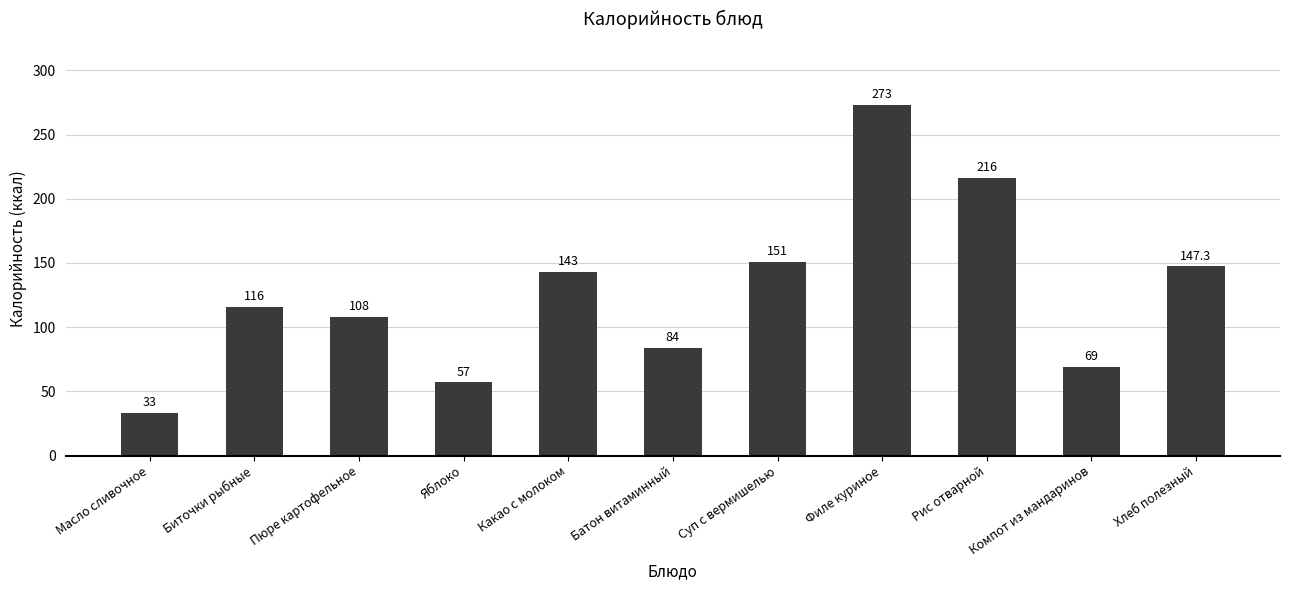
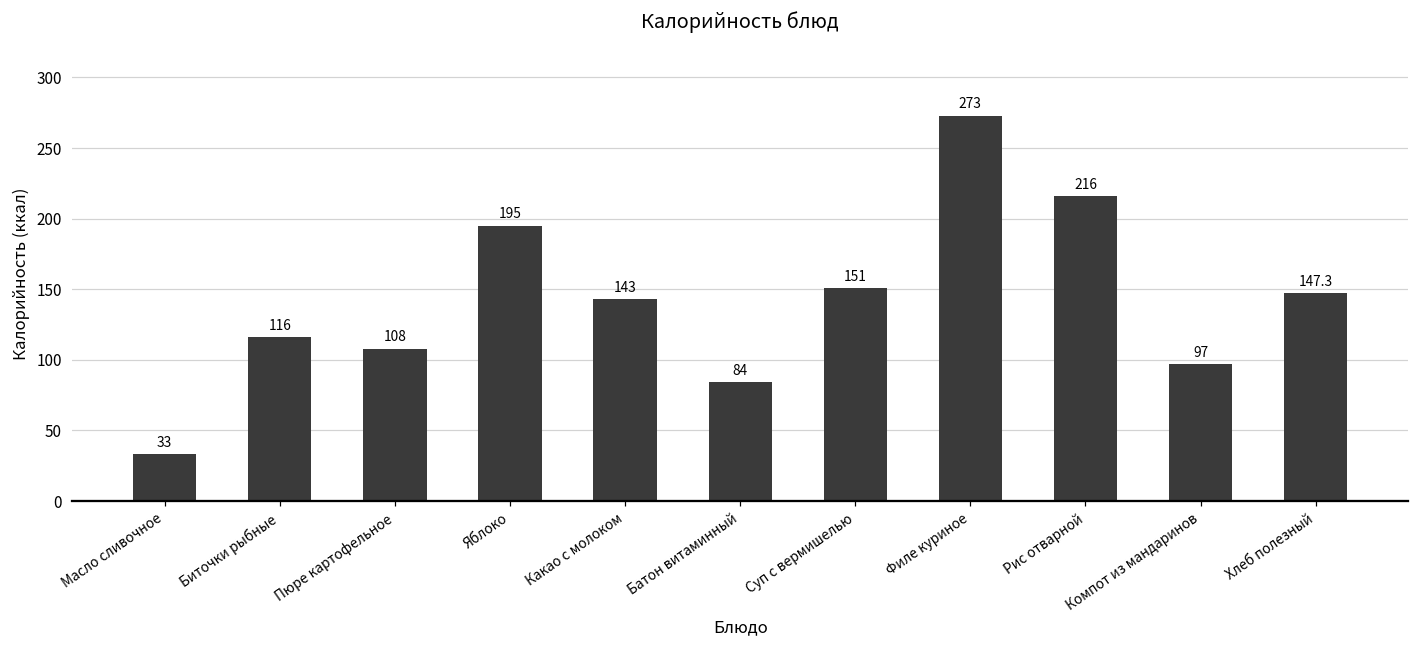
Яблоко: 57 -> 195
Компот из мандаринов: 69 -> 97
